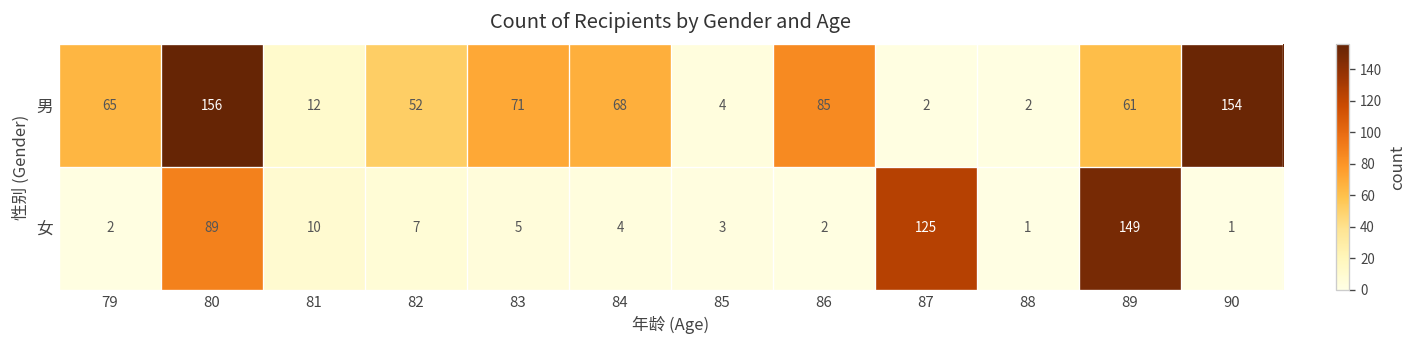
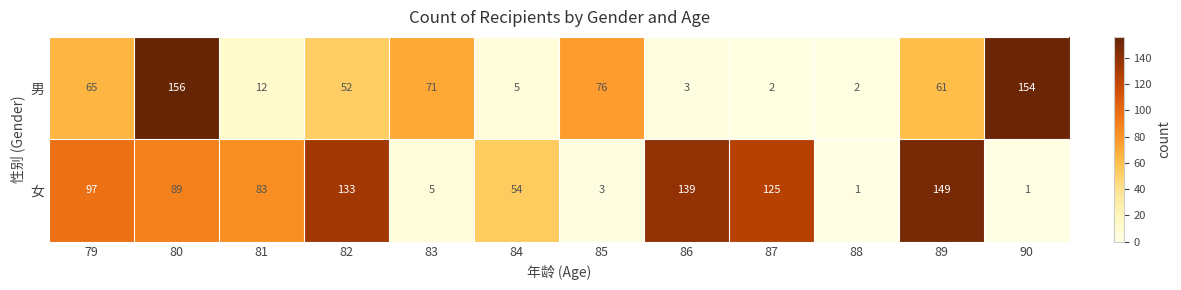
男, 84: 68 -> 5
男, 85: 4 -> 76
男, 86: 85 -> 3
女, 79: 2 -> 97
女, 81: 10 -> 83
女, 82: 7 -> 133
女, 84: 4 -> 54
女, 86: 2 -> 139
